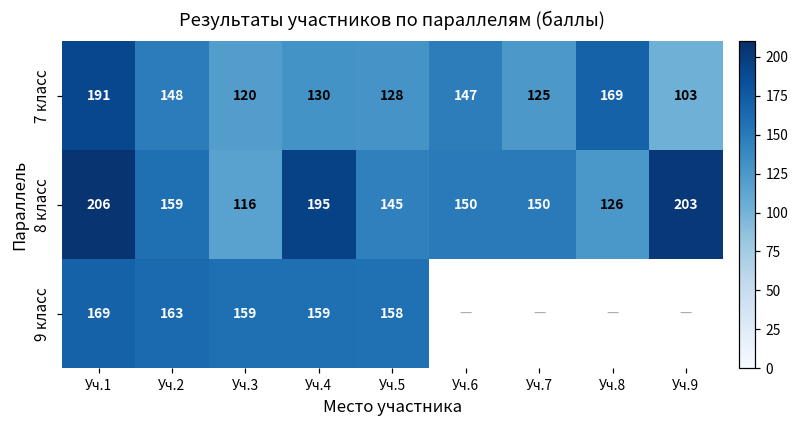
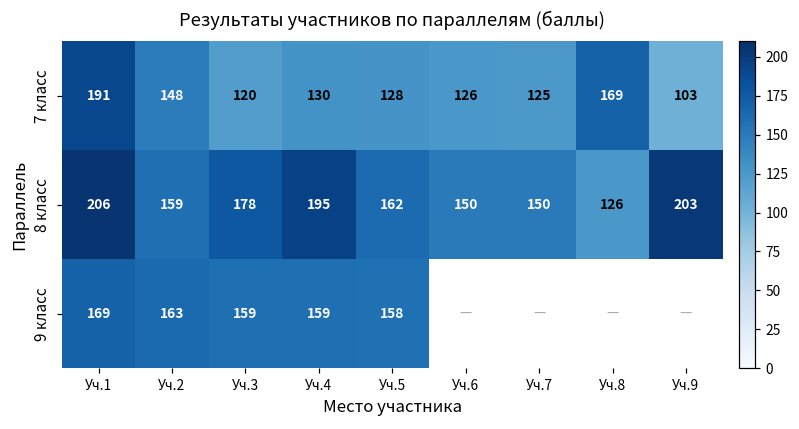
7 класс, Уч.6: 147 -> 126
8 класс, Уч.3: 116 -> 178
8 класс, Уч.5: 145 -> 162
